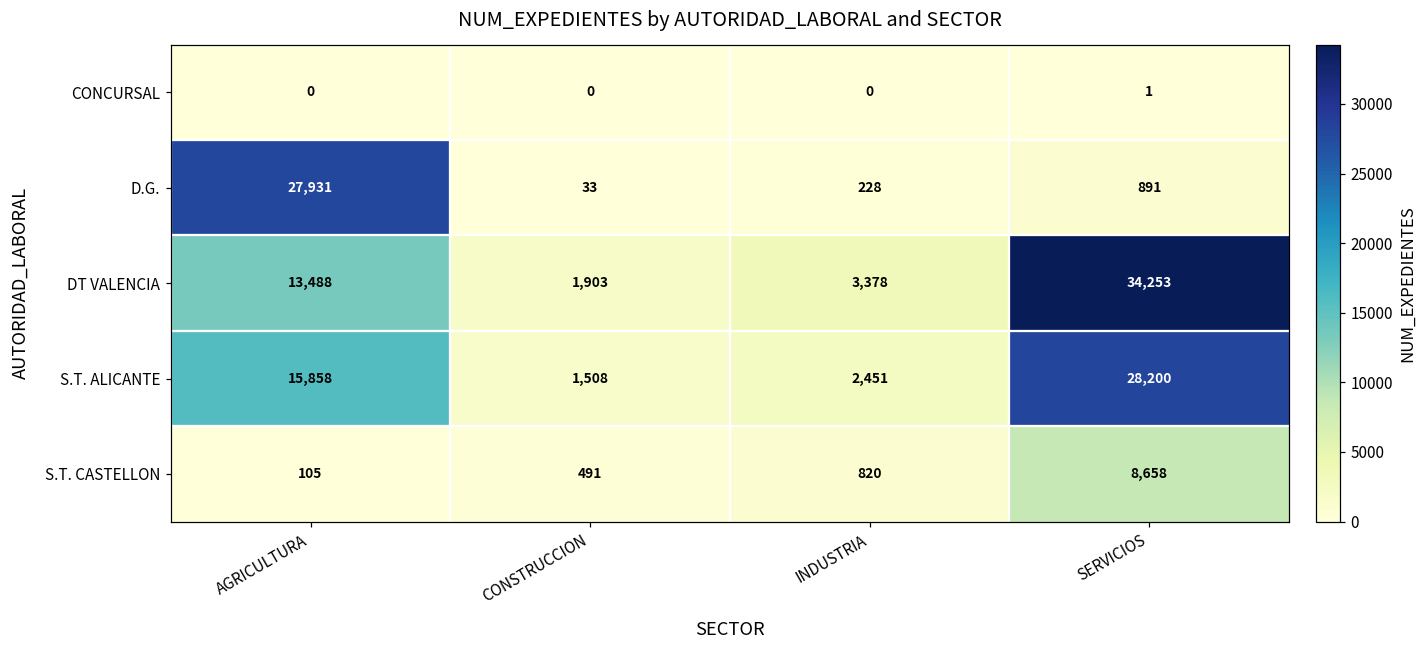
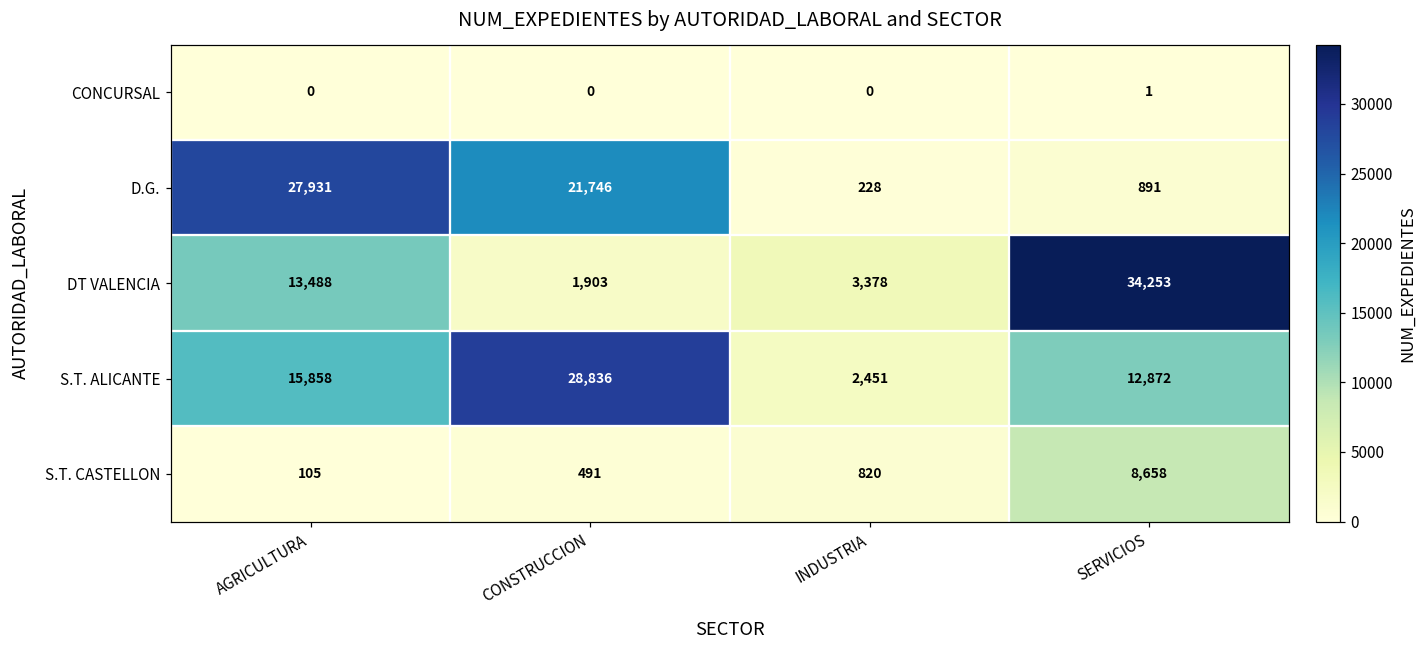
D.G., CONSTRUCCION: 33 -> 21,746
S.T. ALICANTE, CONSTRUCCION: 1,508 -> 28,836
S.T. ALICANTE, SERVICIOS: 28,200 -> 12,872
